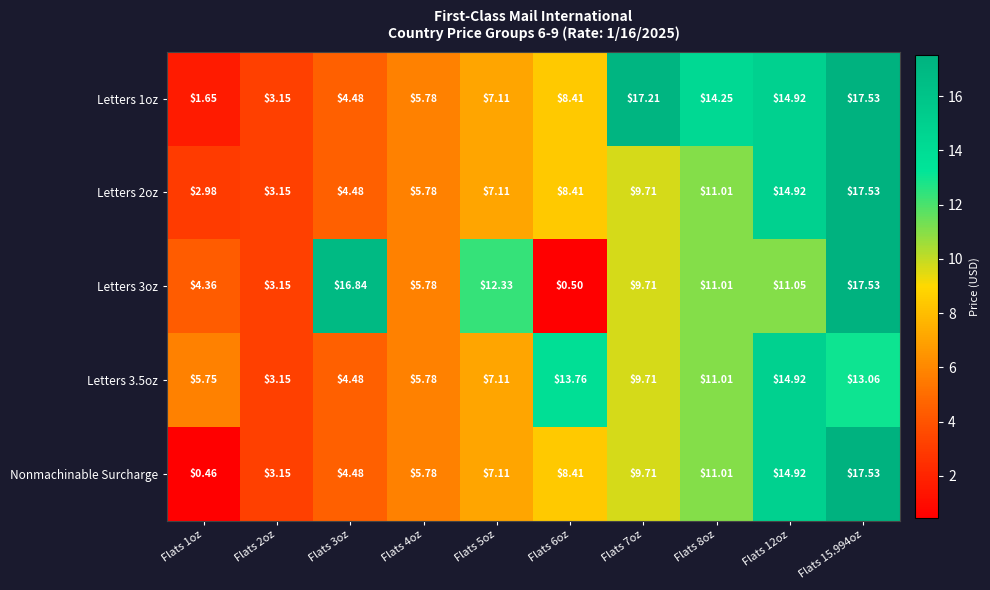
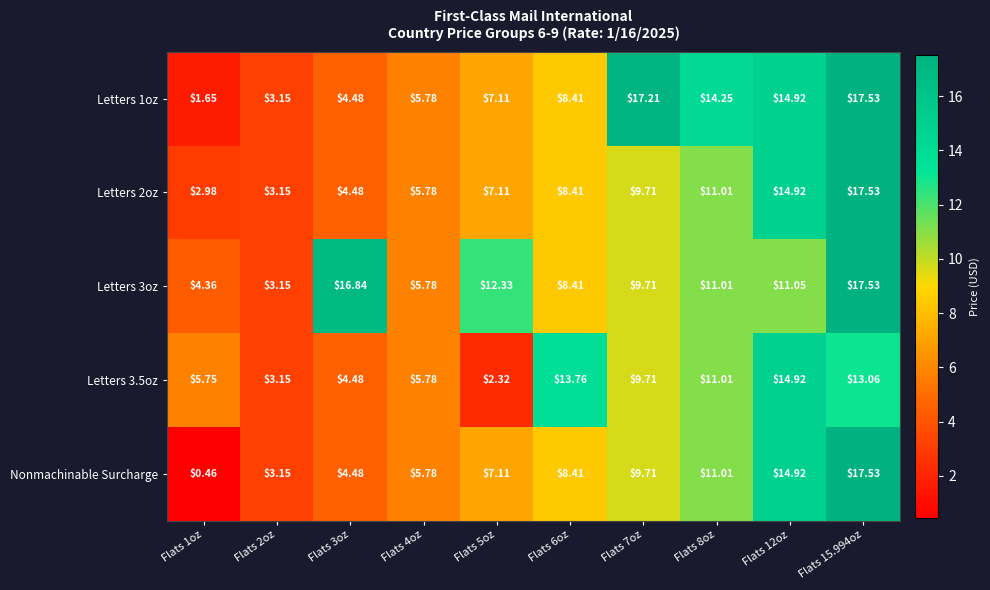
Letters 3oz, Flats 6oz: $0.50 -> $8.41
Letters 3.5oz, Flats 5oz: $7.11 -> $2.32
